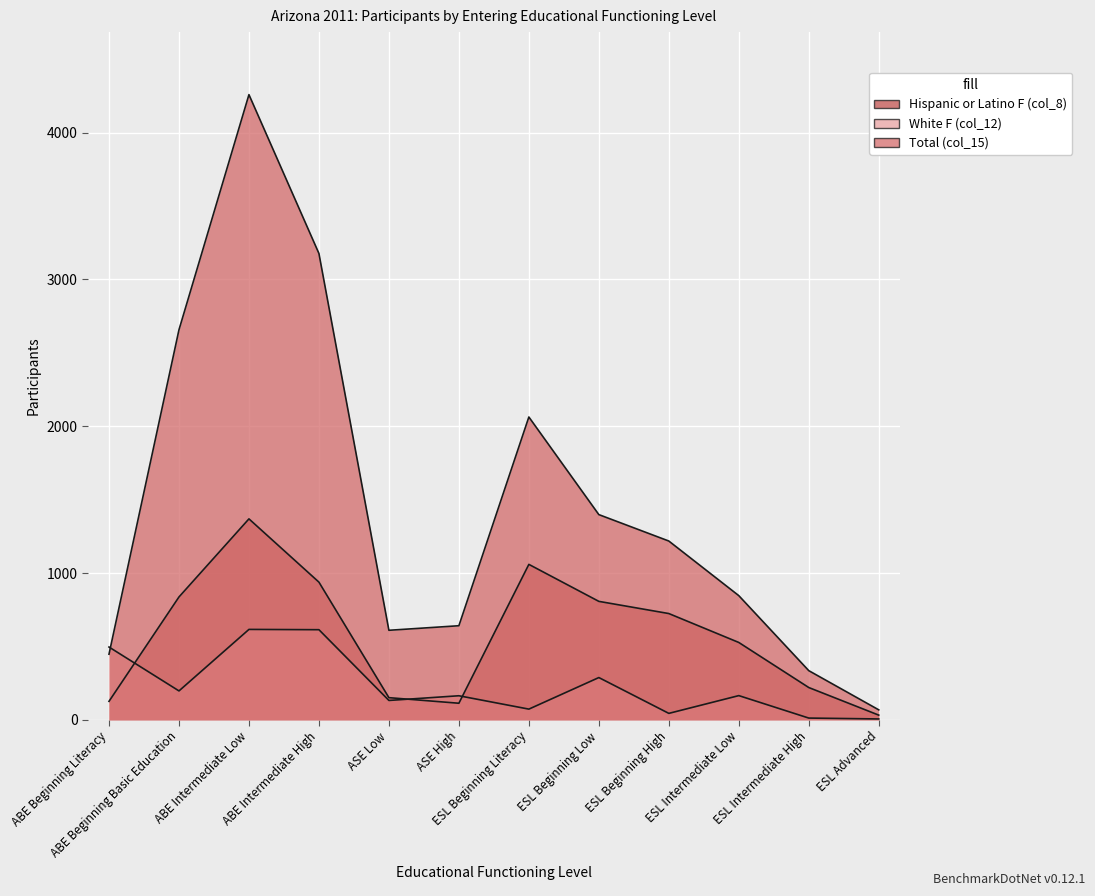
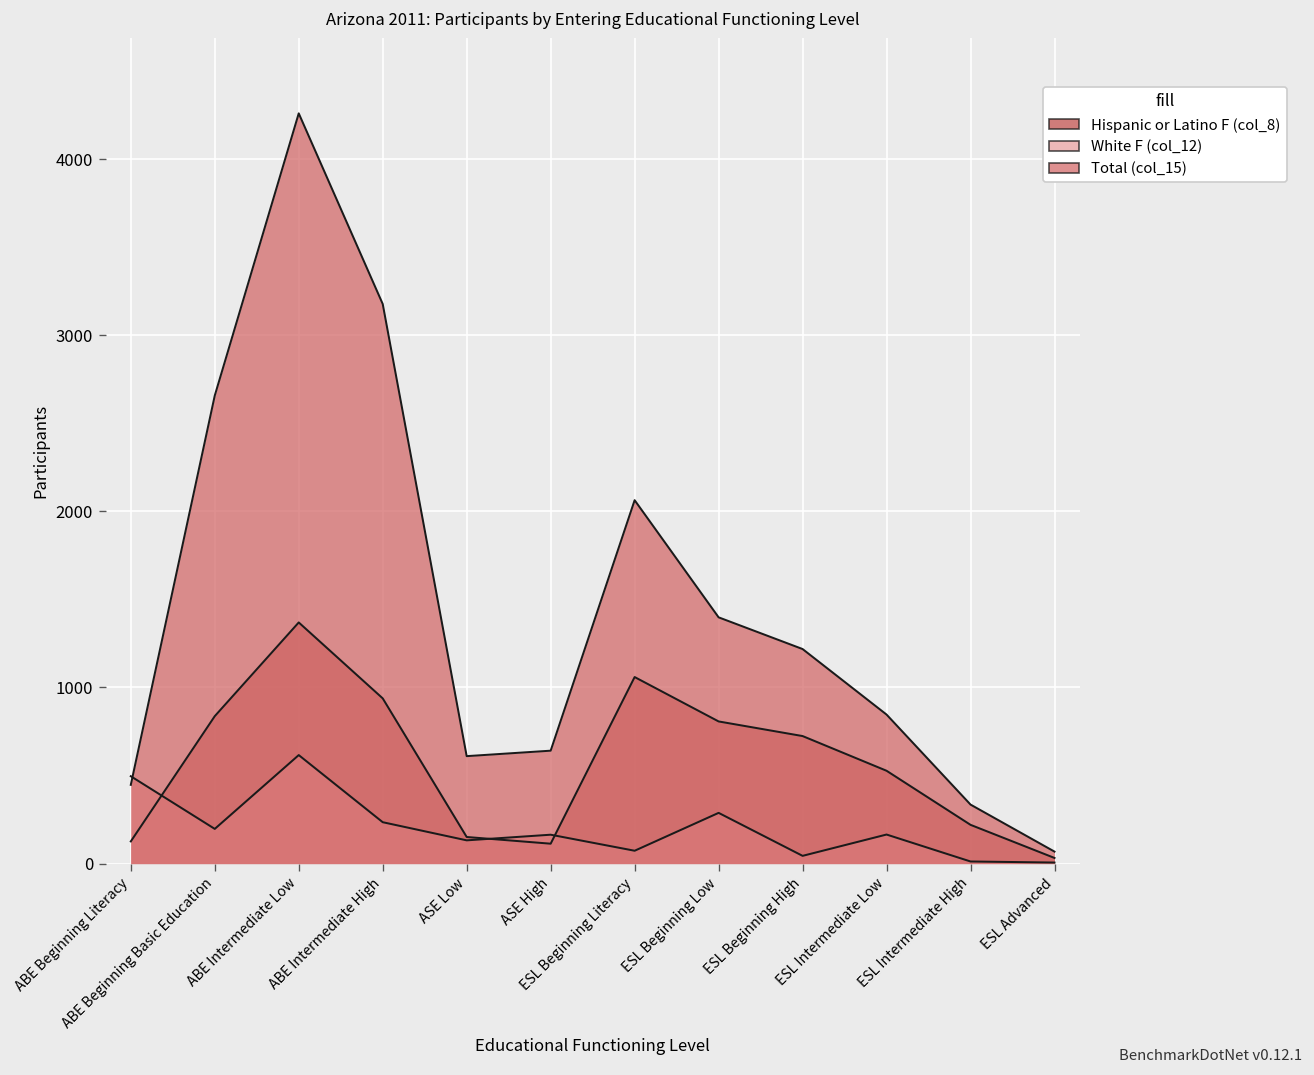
White F (col_12), ABE Intermediate High: 610 -> 240
